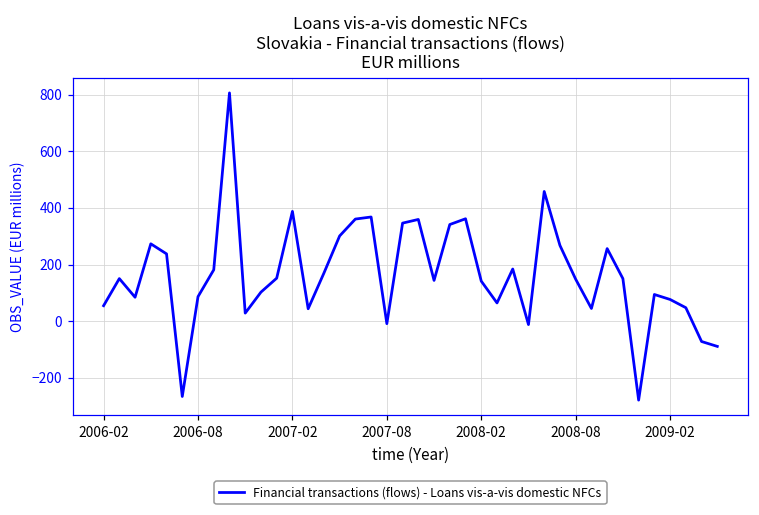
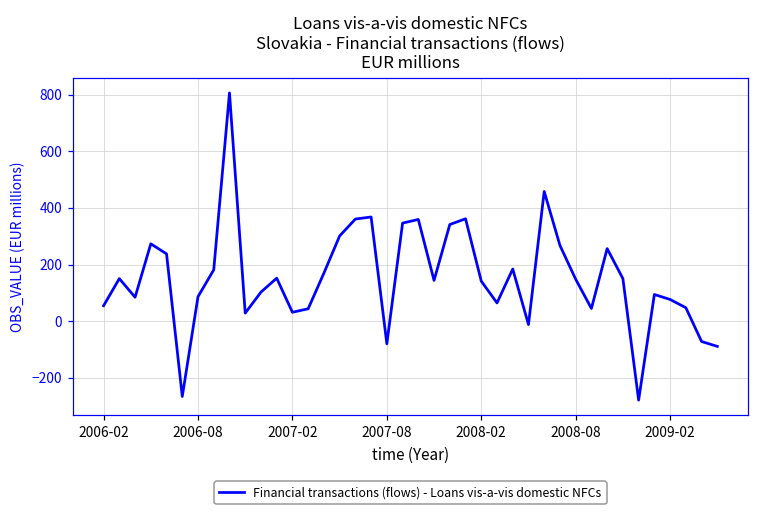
2007-02: 390 -> 30
2007-08: -10 -> -80
